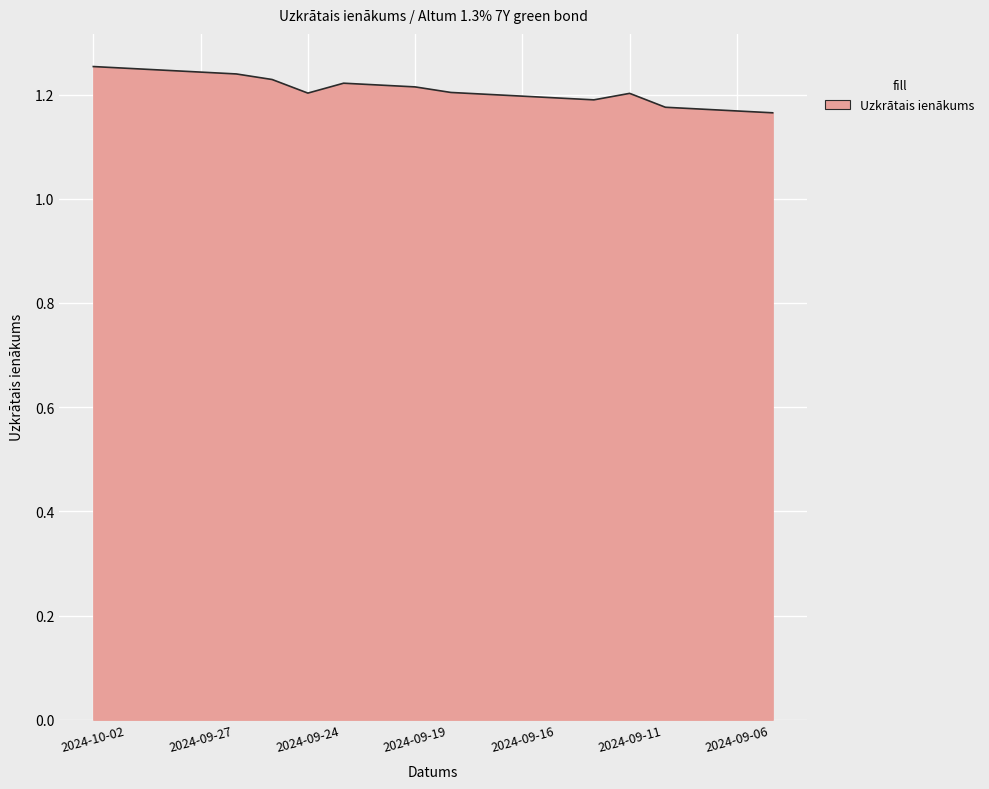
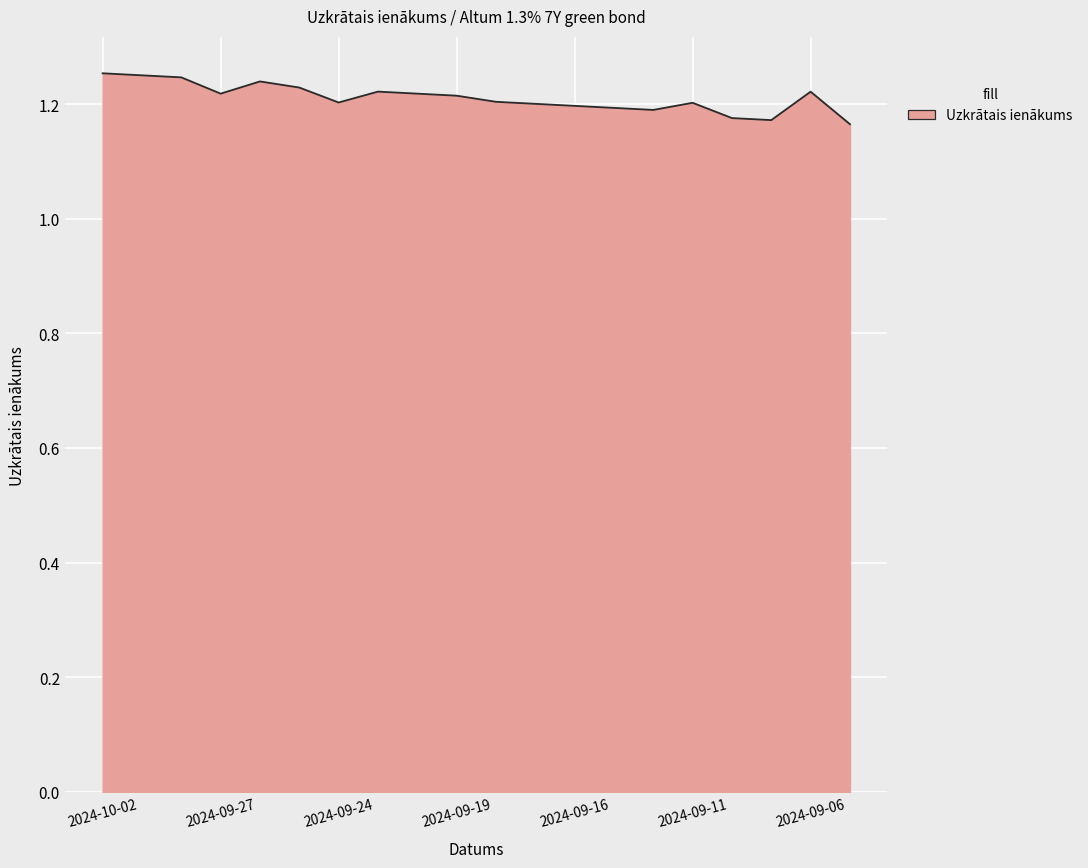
2024-09-27: 1.24 -> 1.22
2024-09-06: 1.17 -> 1.22
